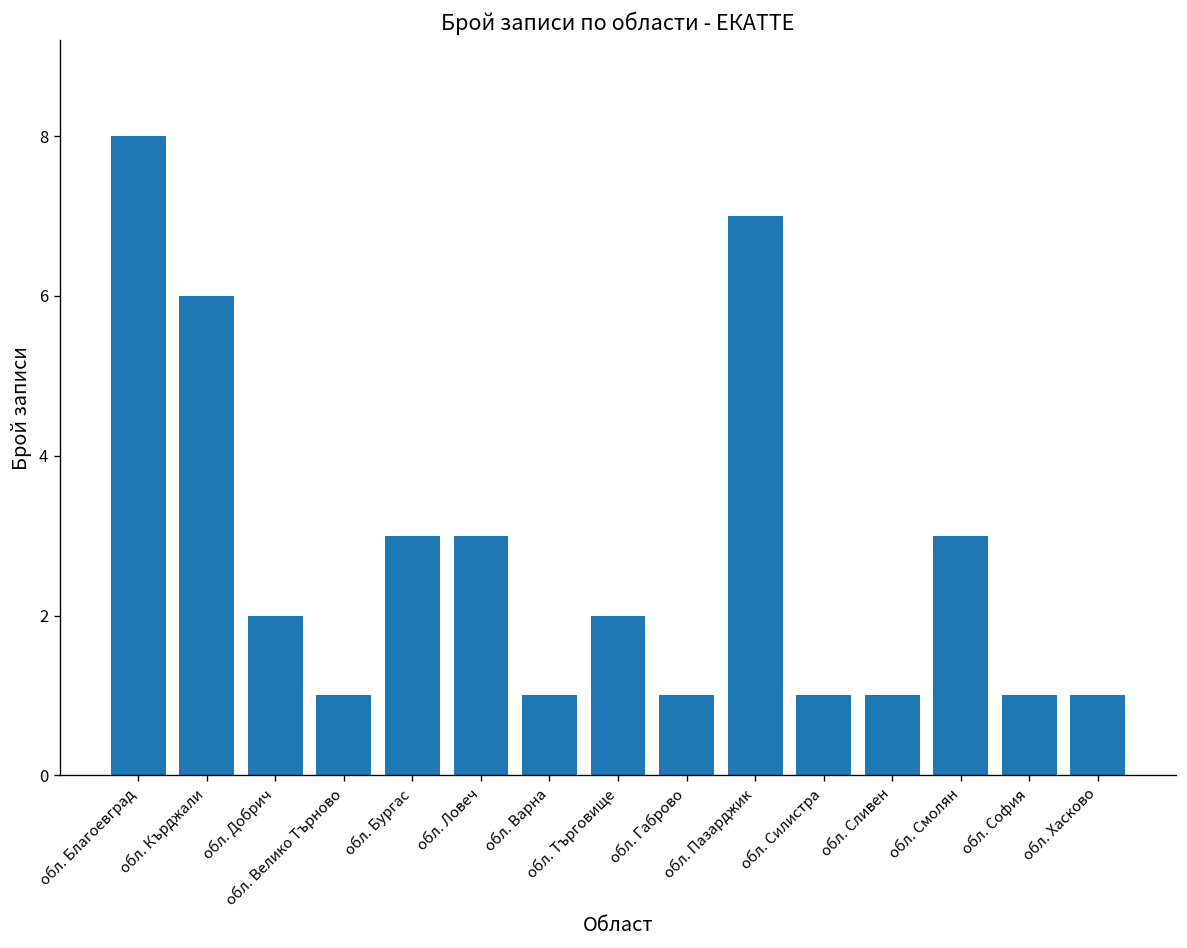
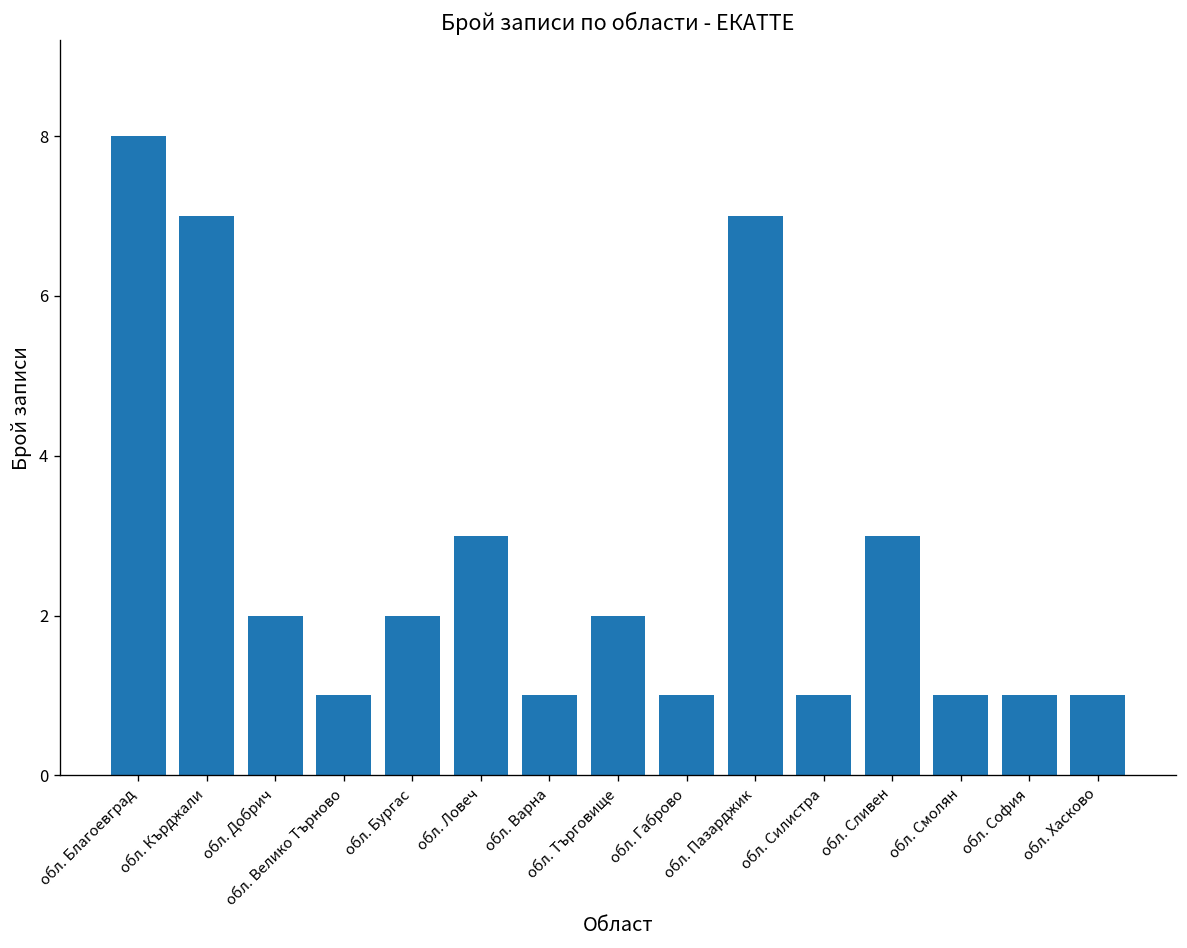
обл. Кърджали: 6 -> 7
обл. Бургас: 3 -> 2
обл. Сливен: 1 -> 3
обл. Смолян: 3 -> 1
